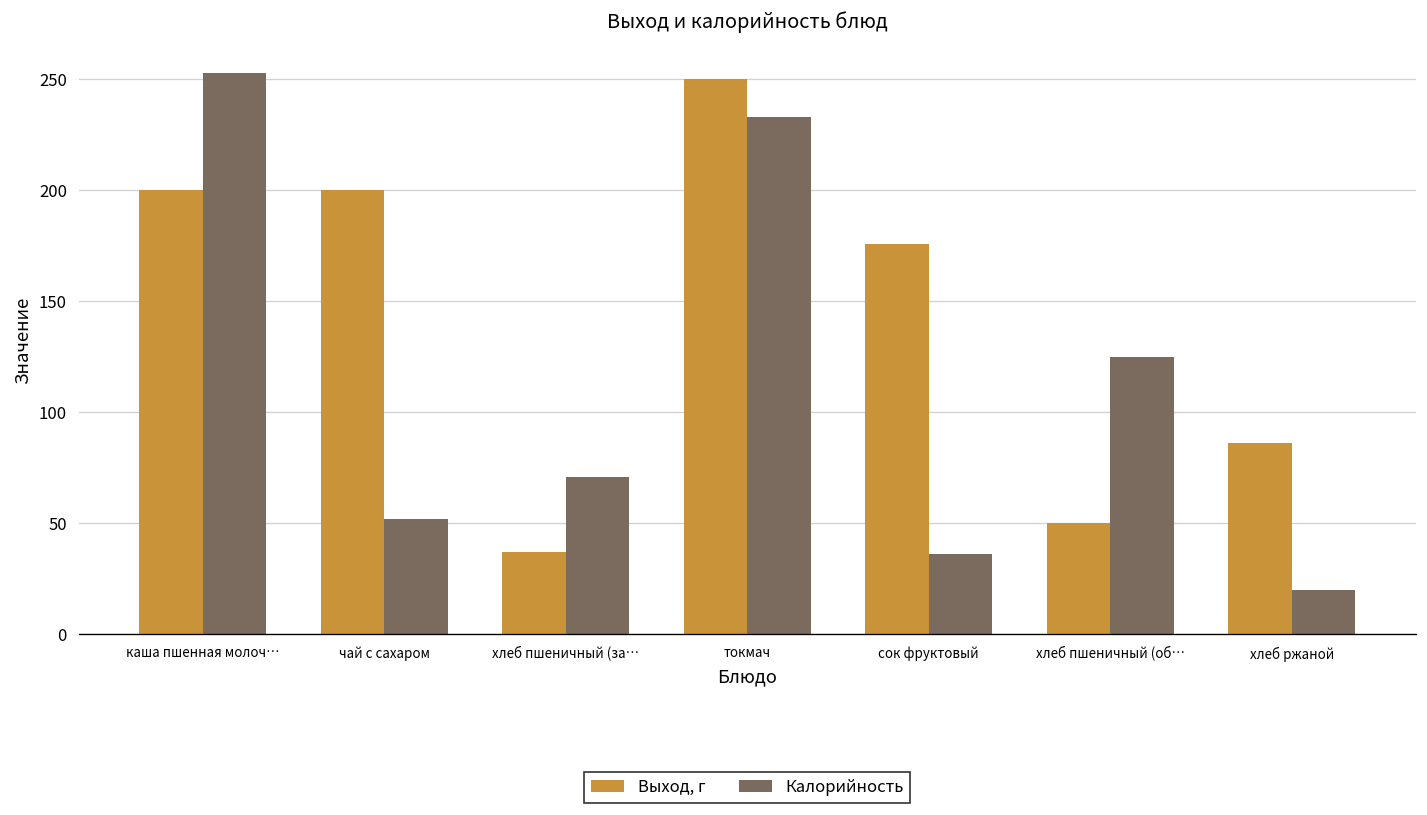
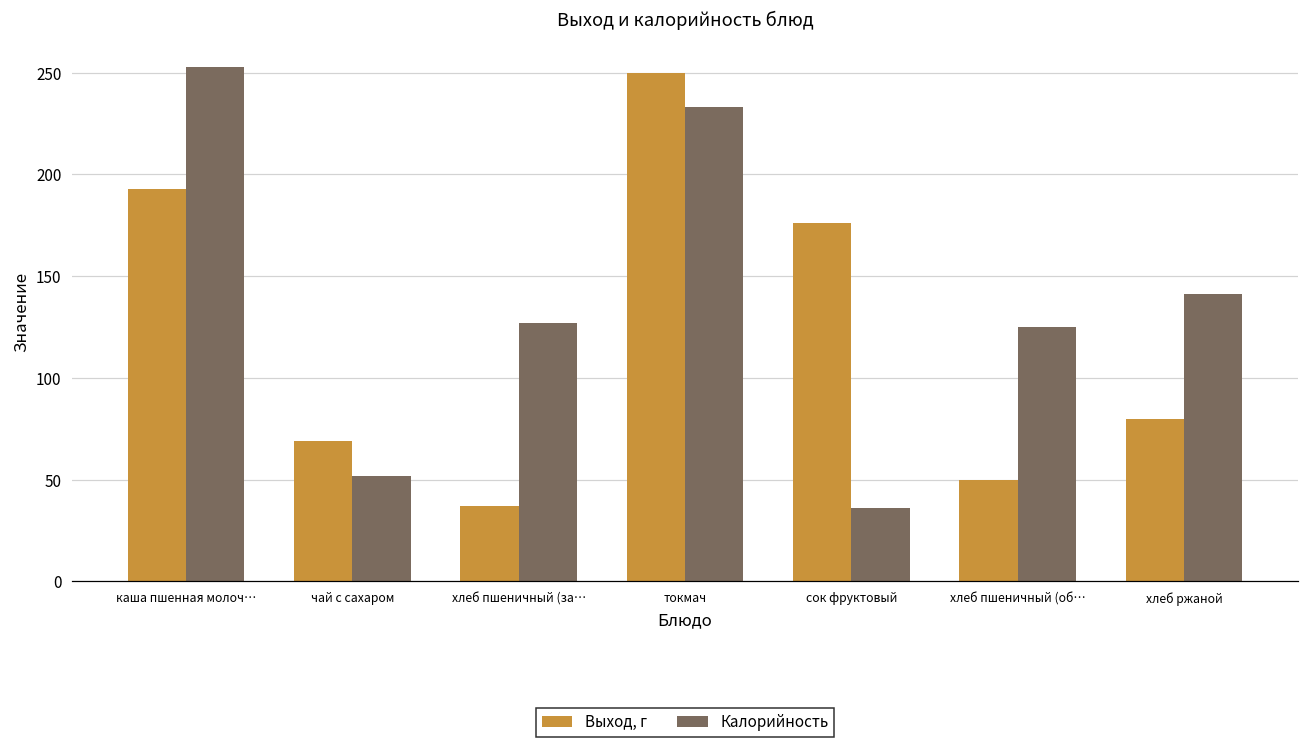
Выход, г, каша пшенная молоч…: 200 -> 193
Выход, г, чай с сахаром: 200 -> 69
Калорийность, хлеб пшеничный (за…: 71 -> 127
Выход, г, хлеб ржаной: 86 -> 80
Калорийность, хлеб ржаной: 20 -> 141
